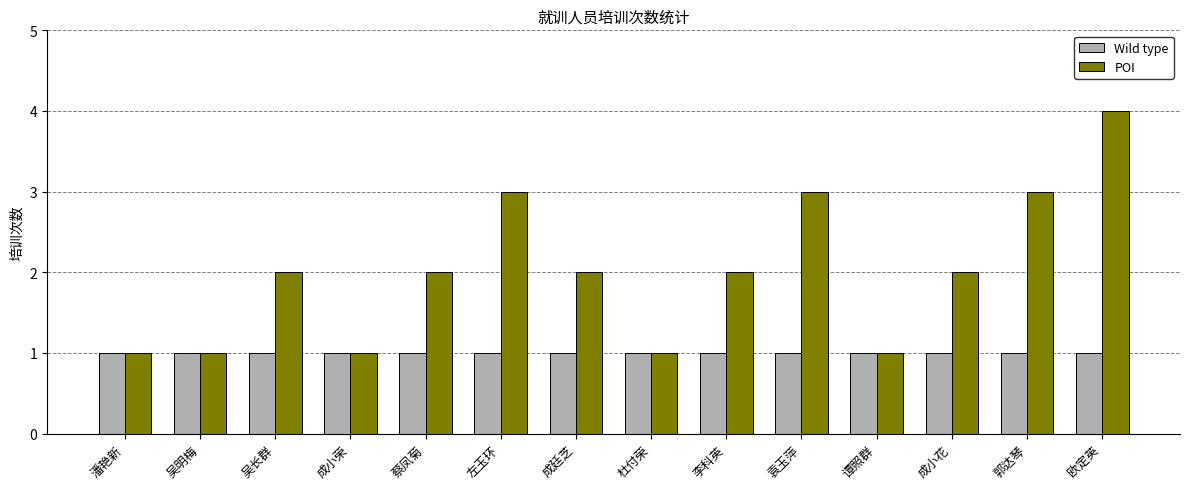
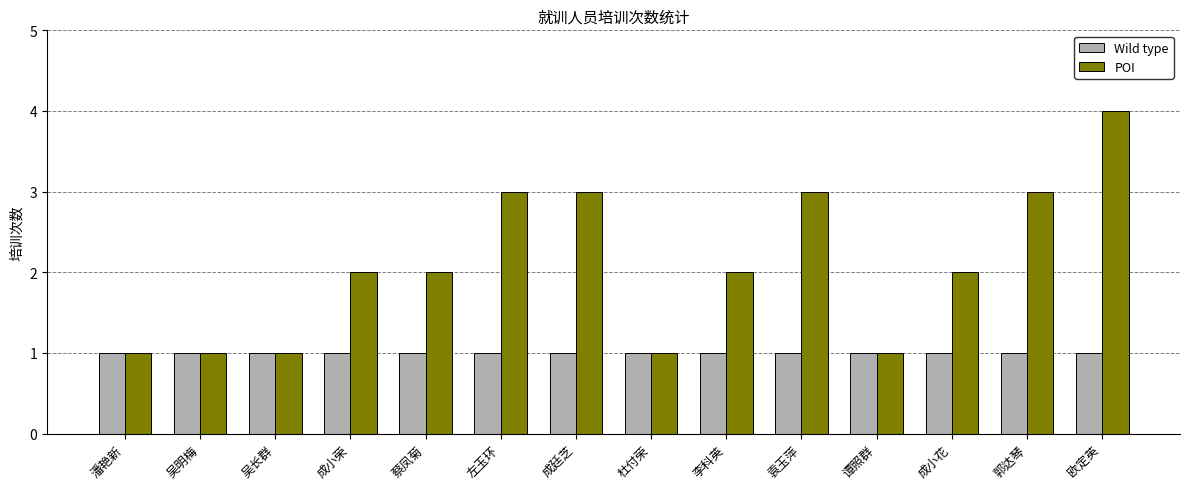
POI, 吴长群: 2 -> 1
POI, 成小荣: 1 -> 2
POI, 成廷芝: 2 -> 3
